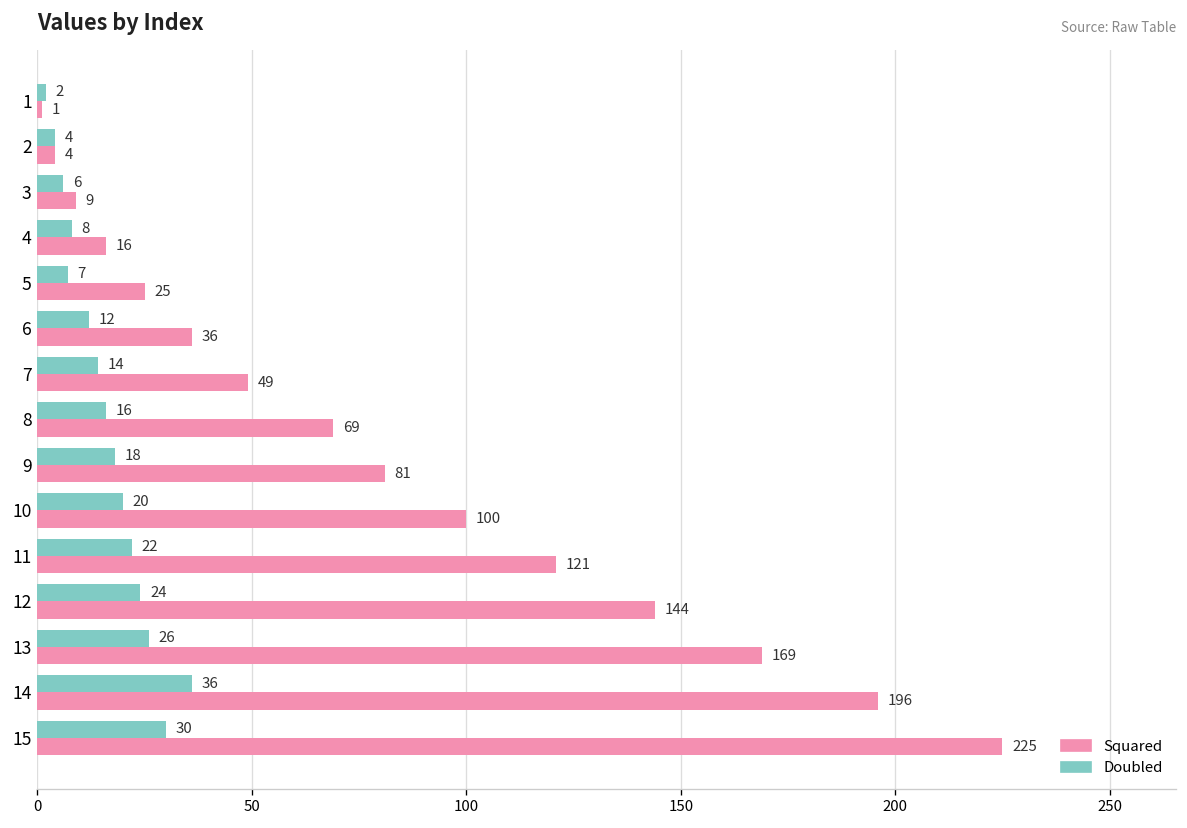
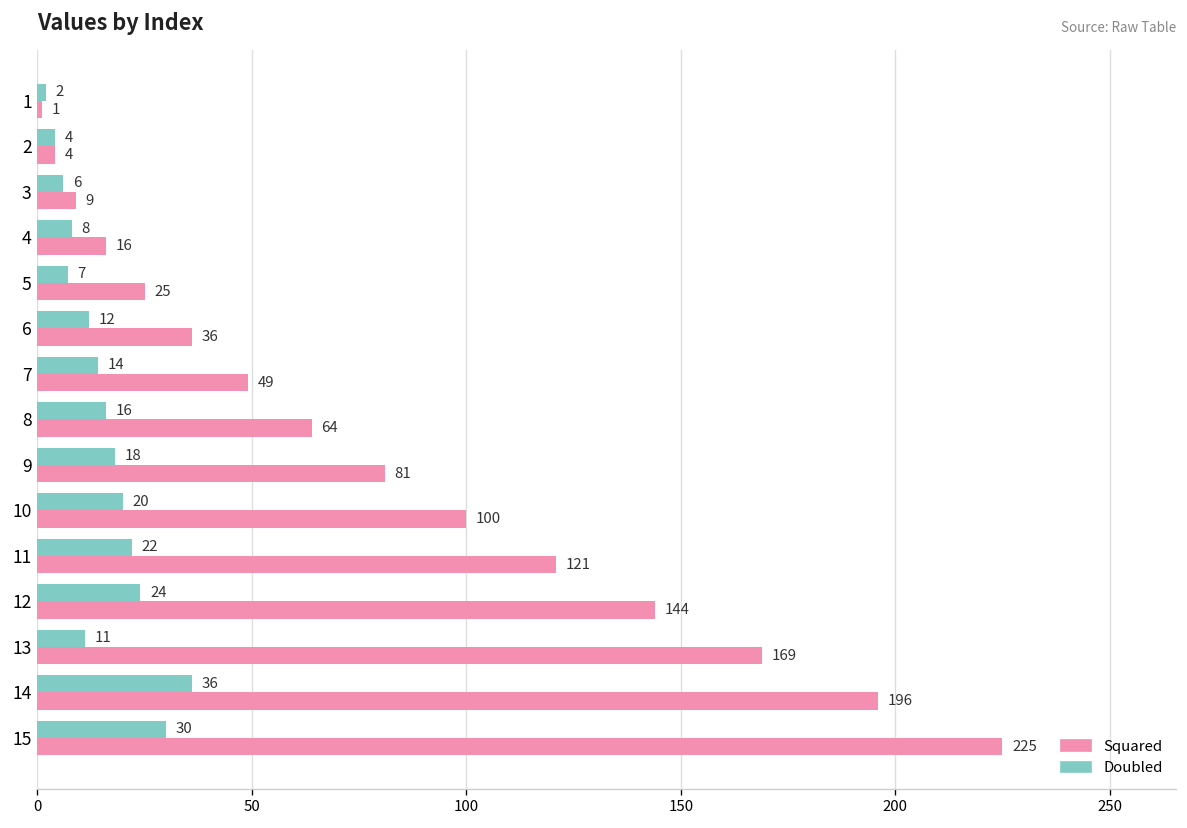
Squared, 8: 69 -> 64
Doubled, 13: 26 -> 11
